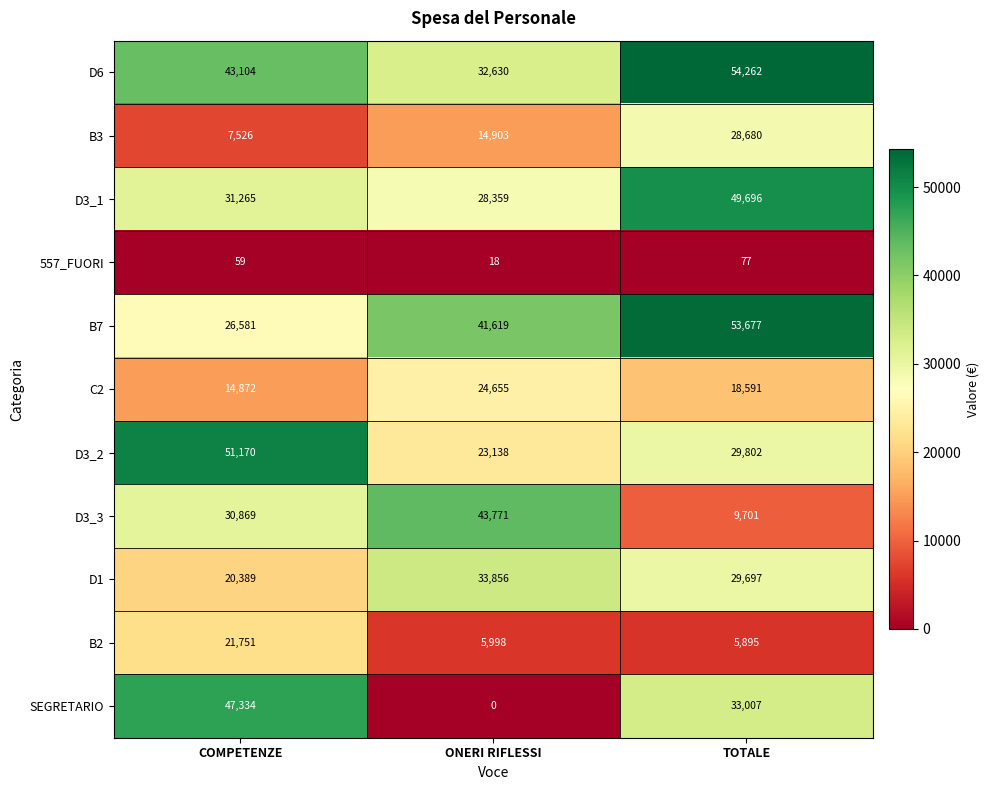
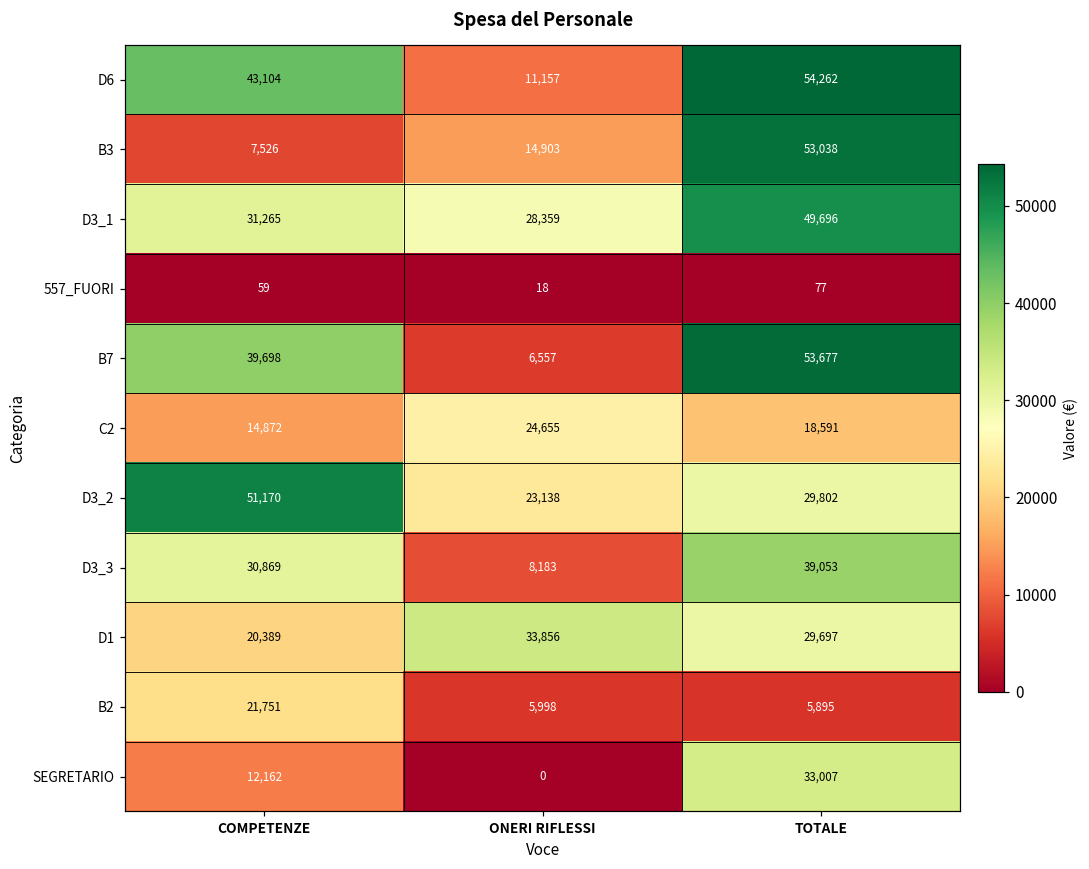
D6, ONERI RIFLESSI: 32,630 -> 11,157
B3, TOTALE: 28,680 -> 53,038
B7, COMPETENZE: 26,581 -> 39,698
B7, ONERI RIFLESSI: 41,619 -> 6,557
D3_3, ONERI RIFLESSI: 43,771 -> 8,183
D3_3, TOTALE: 9,701 -> 39,053
SEGRETARIO, COMPETENZE: 47,334 -> 12,162
